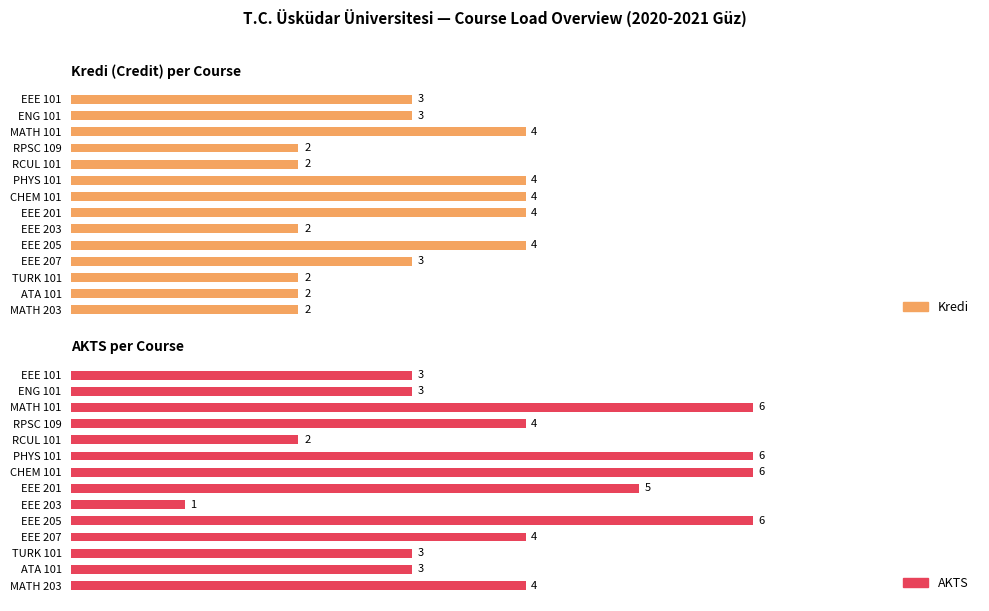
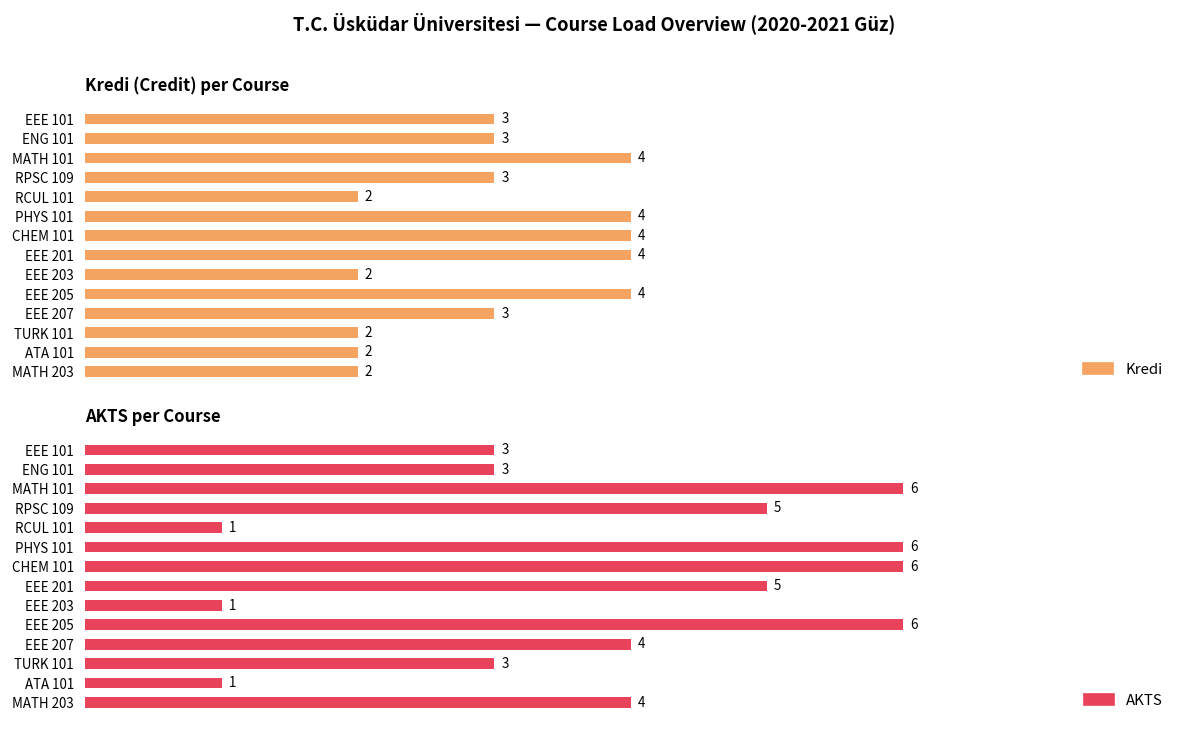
Kredi (Credit) per Course, RPSC 109: 2 -> 3
AKTS per Course, RPSC 109: 4 -> 5
AKTS per Course, RCUL 101: 2 -> 1
AKTS per Course, ATA 101: 3 -> 1
